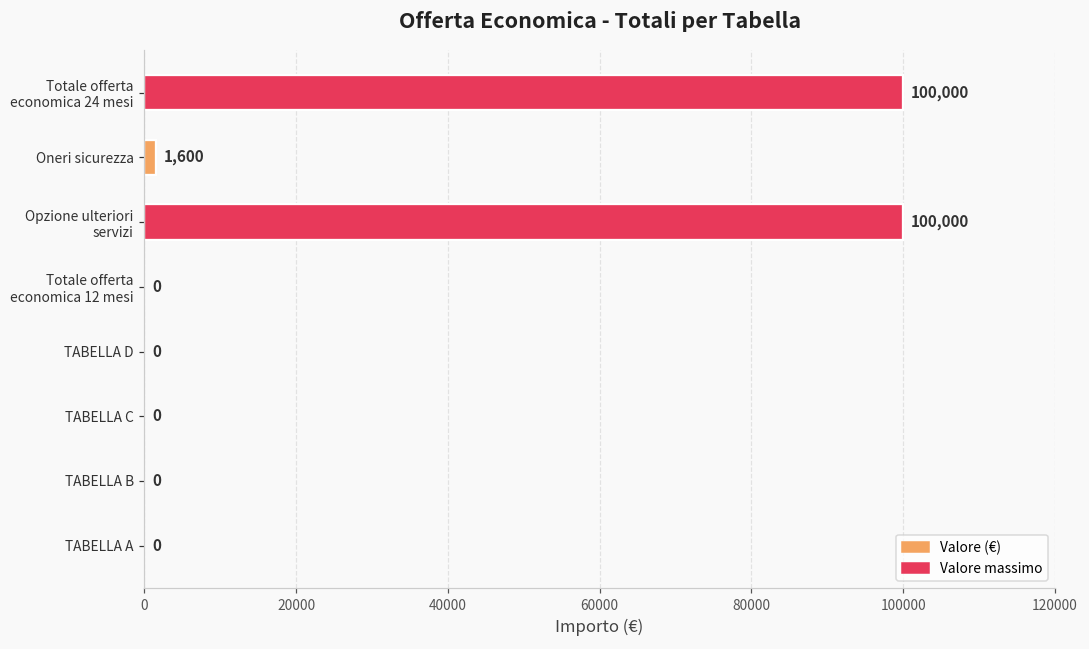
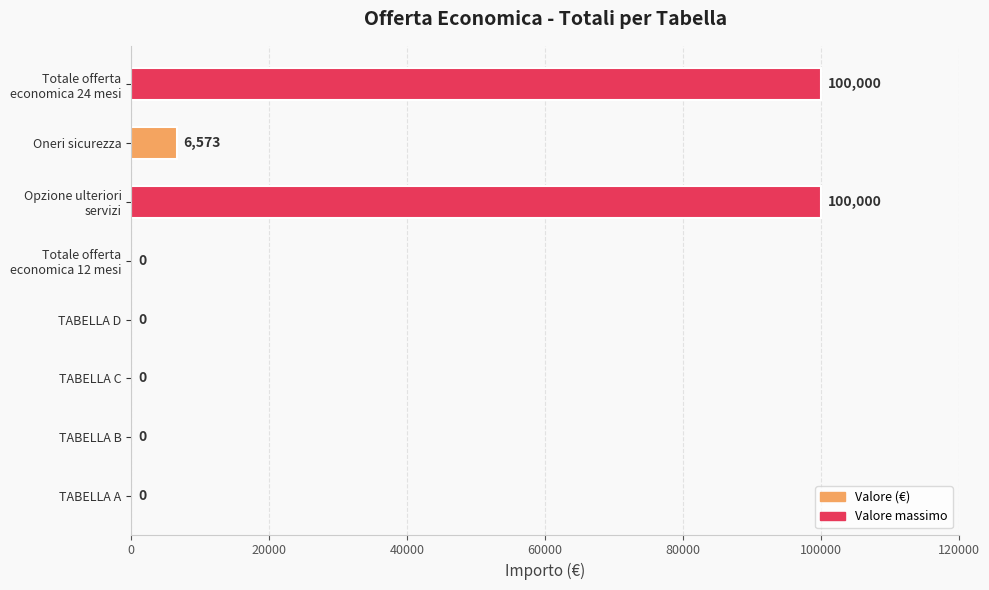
Oneri sicurezza: 1,600 -> 6,573
